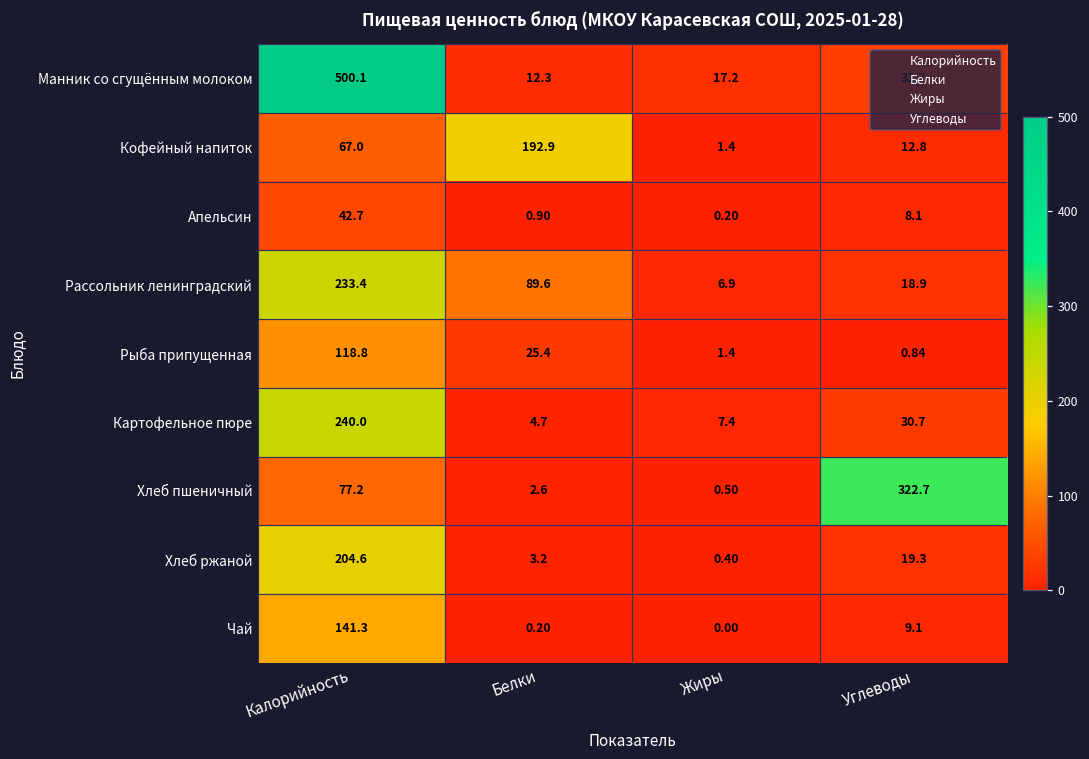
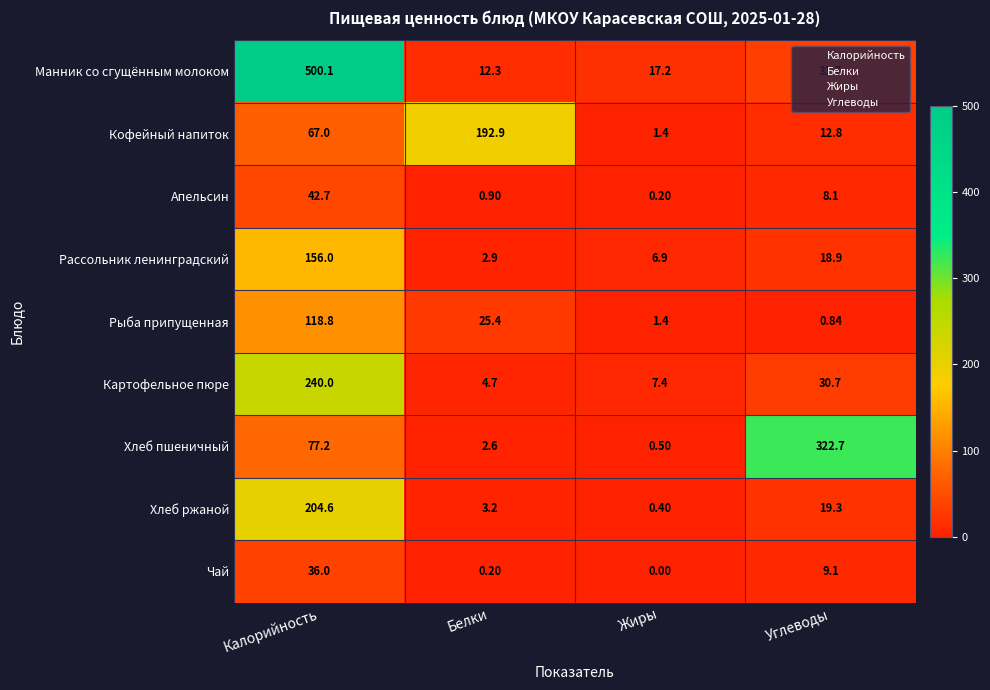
Рассольник ленинградский, Калорийность: 233.4 -> 156.0
Рассольник ленинградский, Белки: 89.6 -> 2.9
Чай, Калорийность: 141.3 -> 36.0
